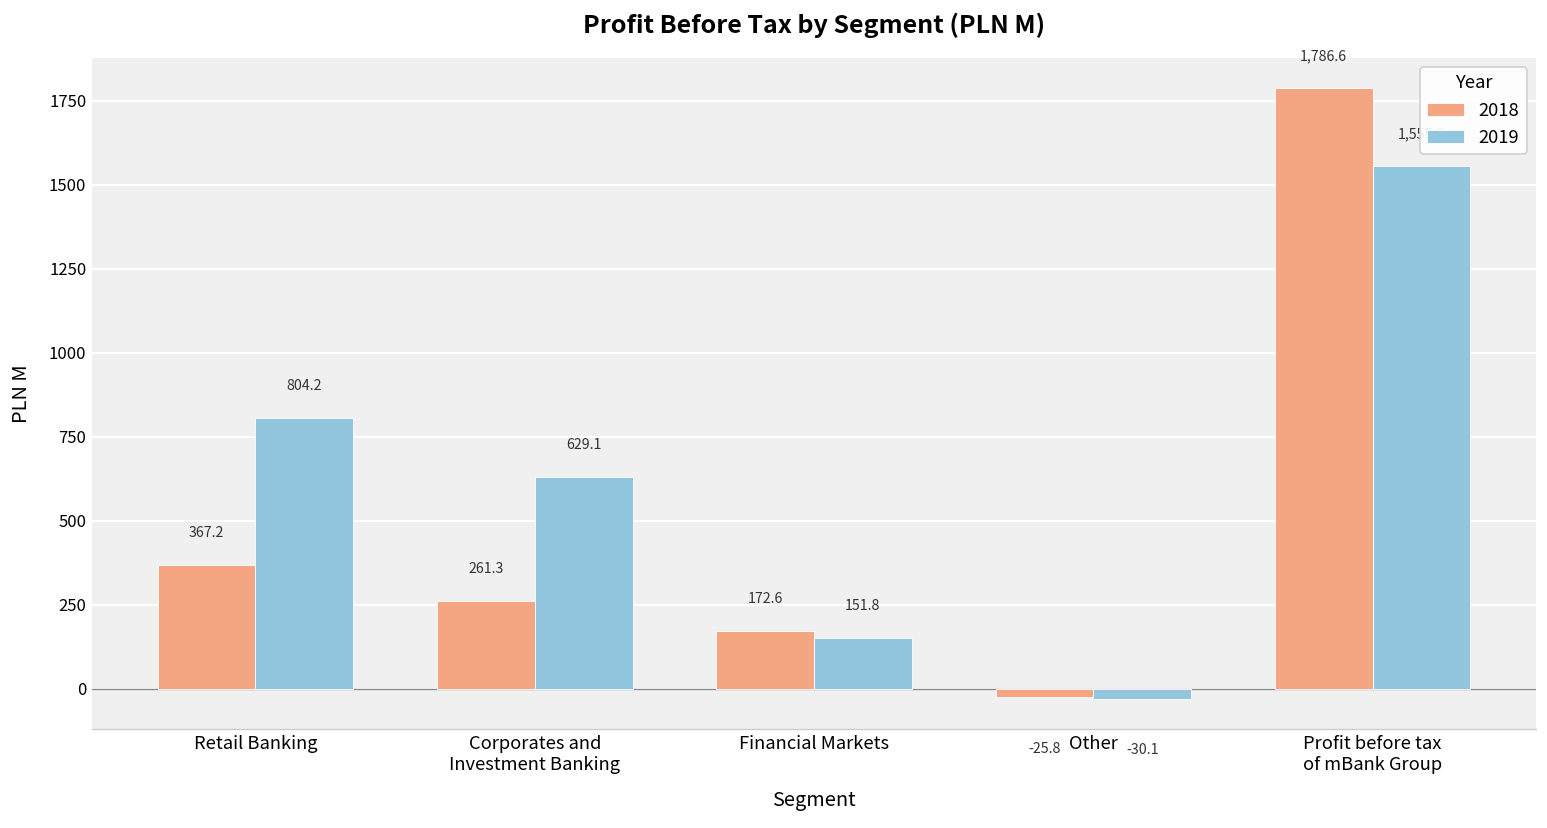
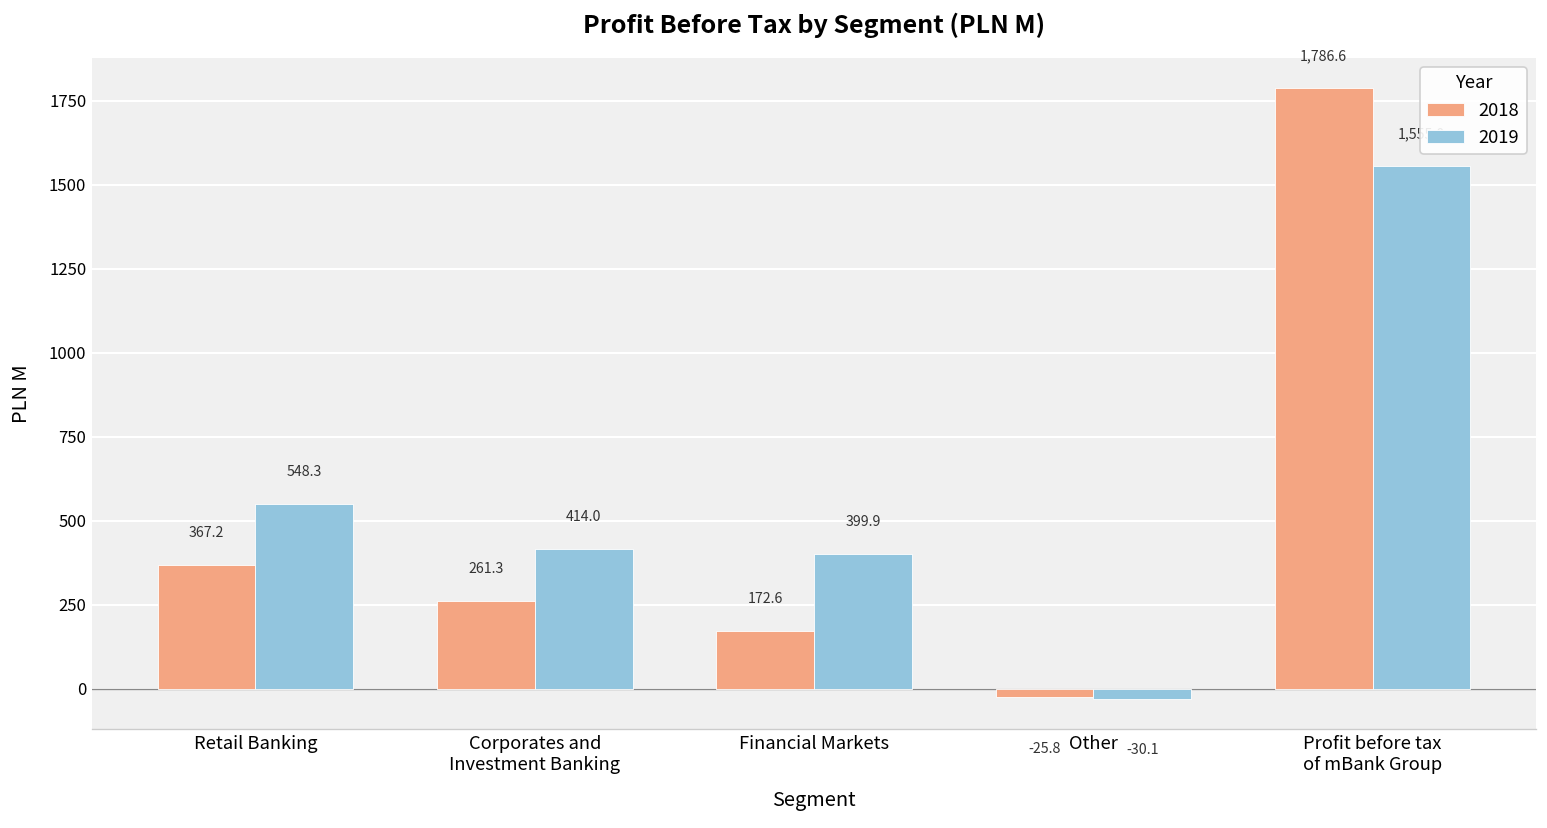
2019, Retail Banking: 804.2 -> 548.3
2019, Corporates and Investment Banking: 629.1 -> 414.0
2019, Financial Markets: 151.8 -> 399.9
